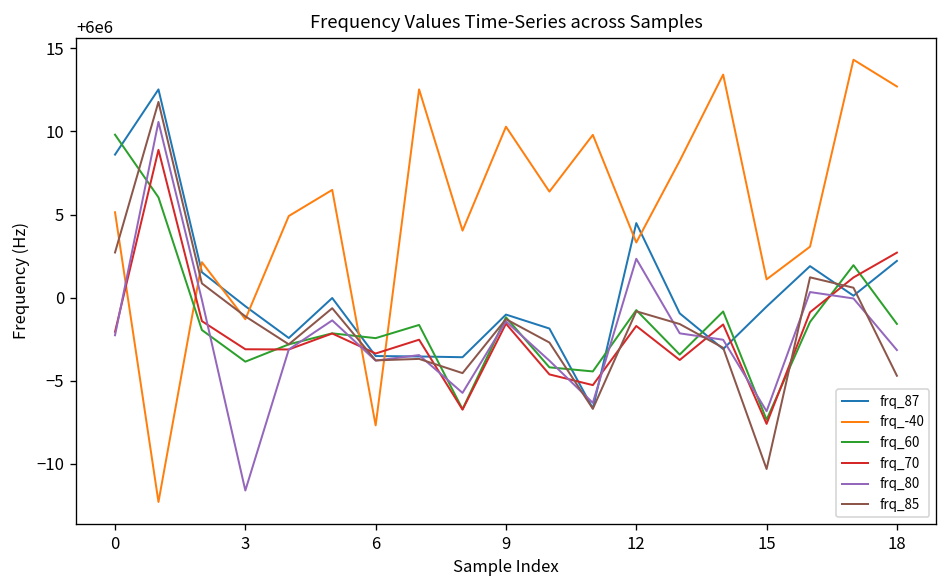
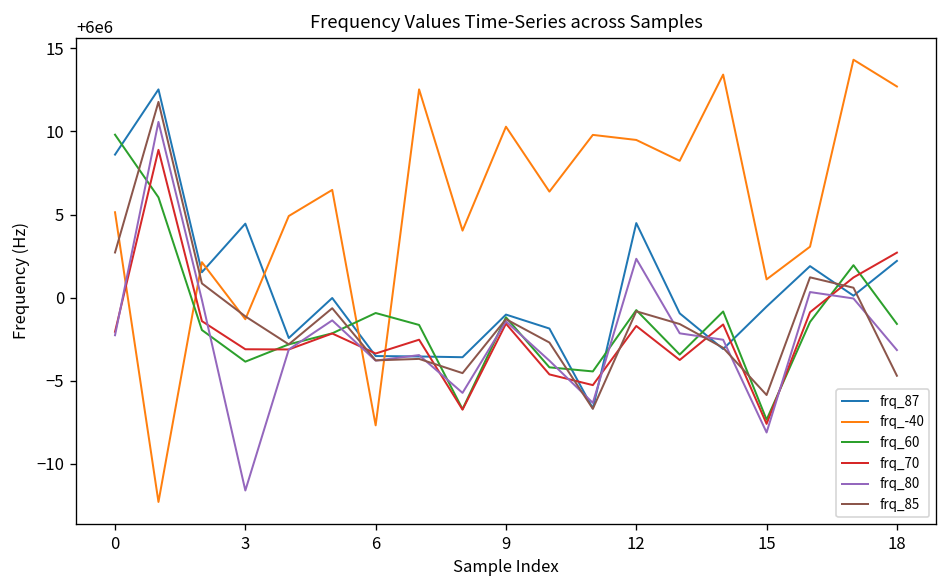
frq_87, 3: 5999999.5 -> 6000004.5
frq_60, 6: 5999997.6 -> 5999999.1
frq_-40, 12: 6000003.3 -> 6000009.5
frq_80, 15: 5999993.2 -> 5999991.9
frq_85, 15: 5999989.7 -> 5999994.1
